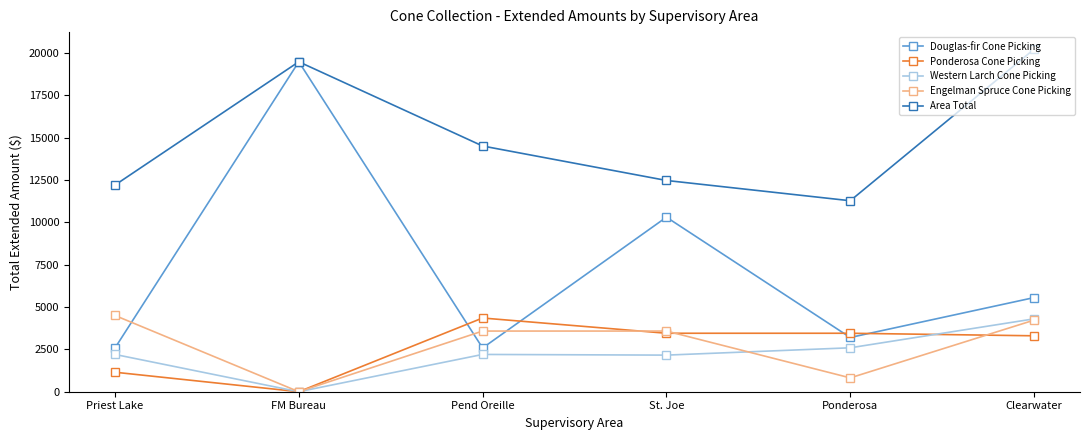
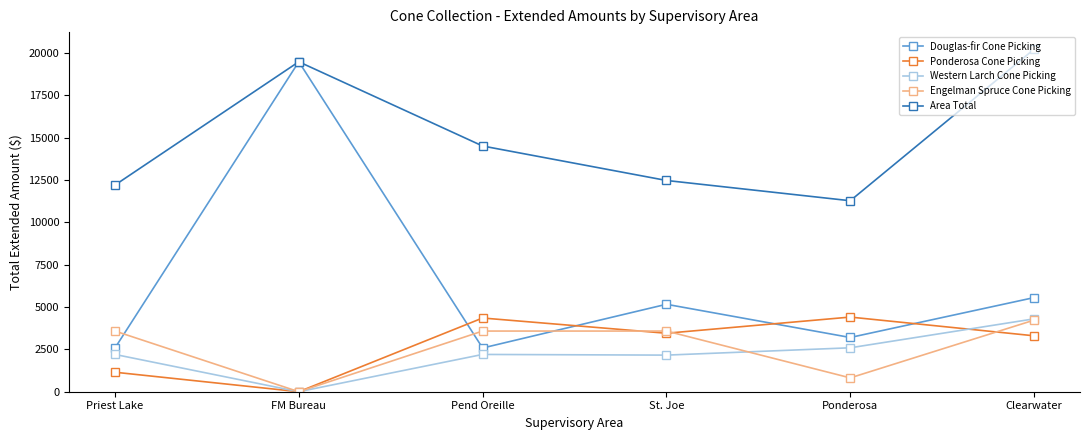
Engelman Spruce Cone Picking, Priest Lake: 4500 -> 3600
Douglas-fir Cone Picking, St. Joe: 10300 -> 5200
Ponderosa Cone Picking, Ponderosa: 3500 -> 4400
